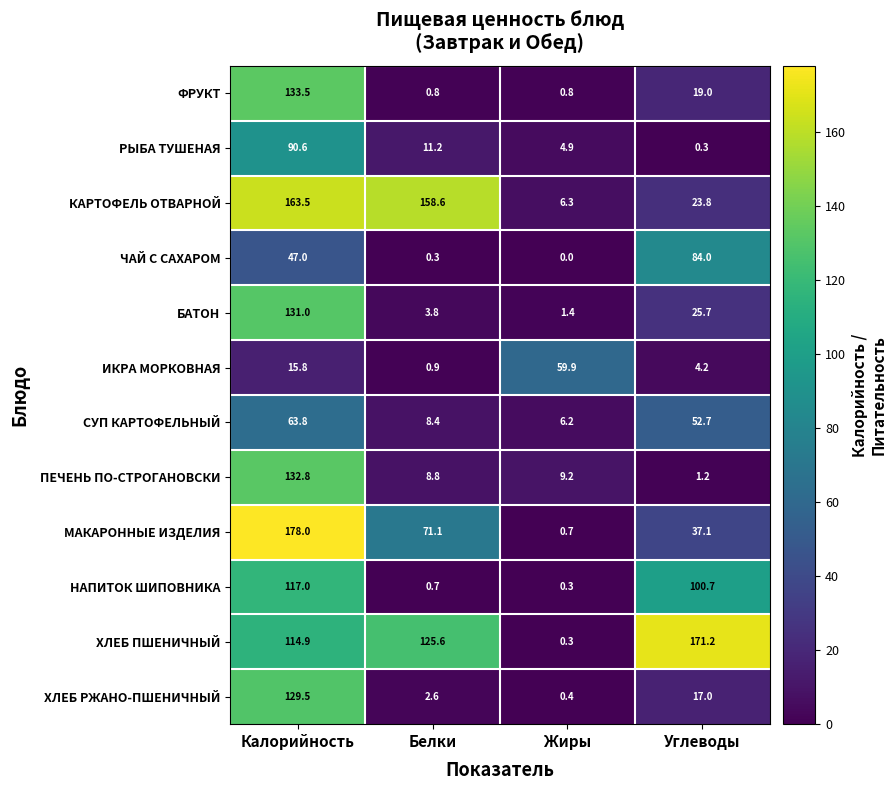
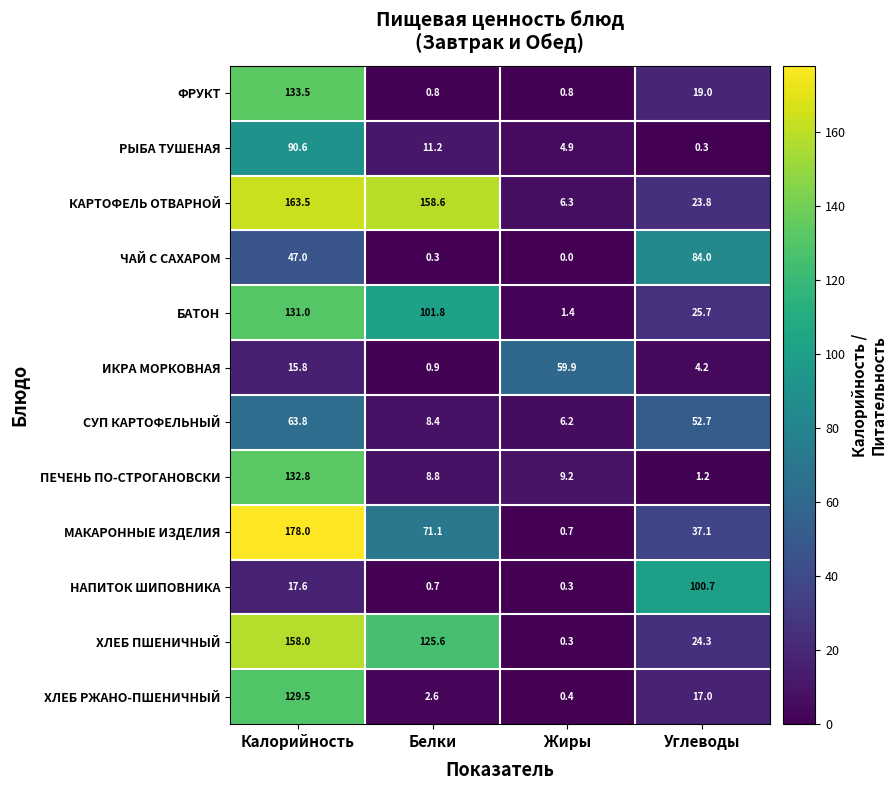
БАТОН, Белки: 3.8 -> 101.8
НАПИТОК ШИПОВНИКА, Калорийность: 117.0 -> 17.6
ХЛЕБ ПШЕНИЧНЫЙ, Калорийность: 114.9 -> 158.0
ХЛЕБ ПШЕНИЧНЫЙ, Углеводы: 171.2 -> 24.3
